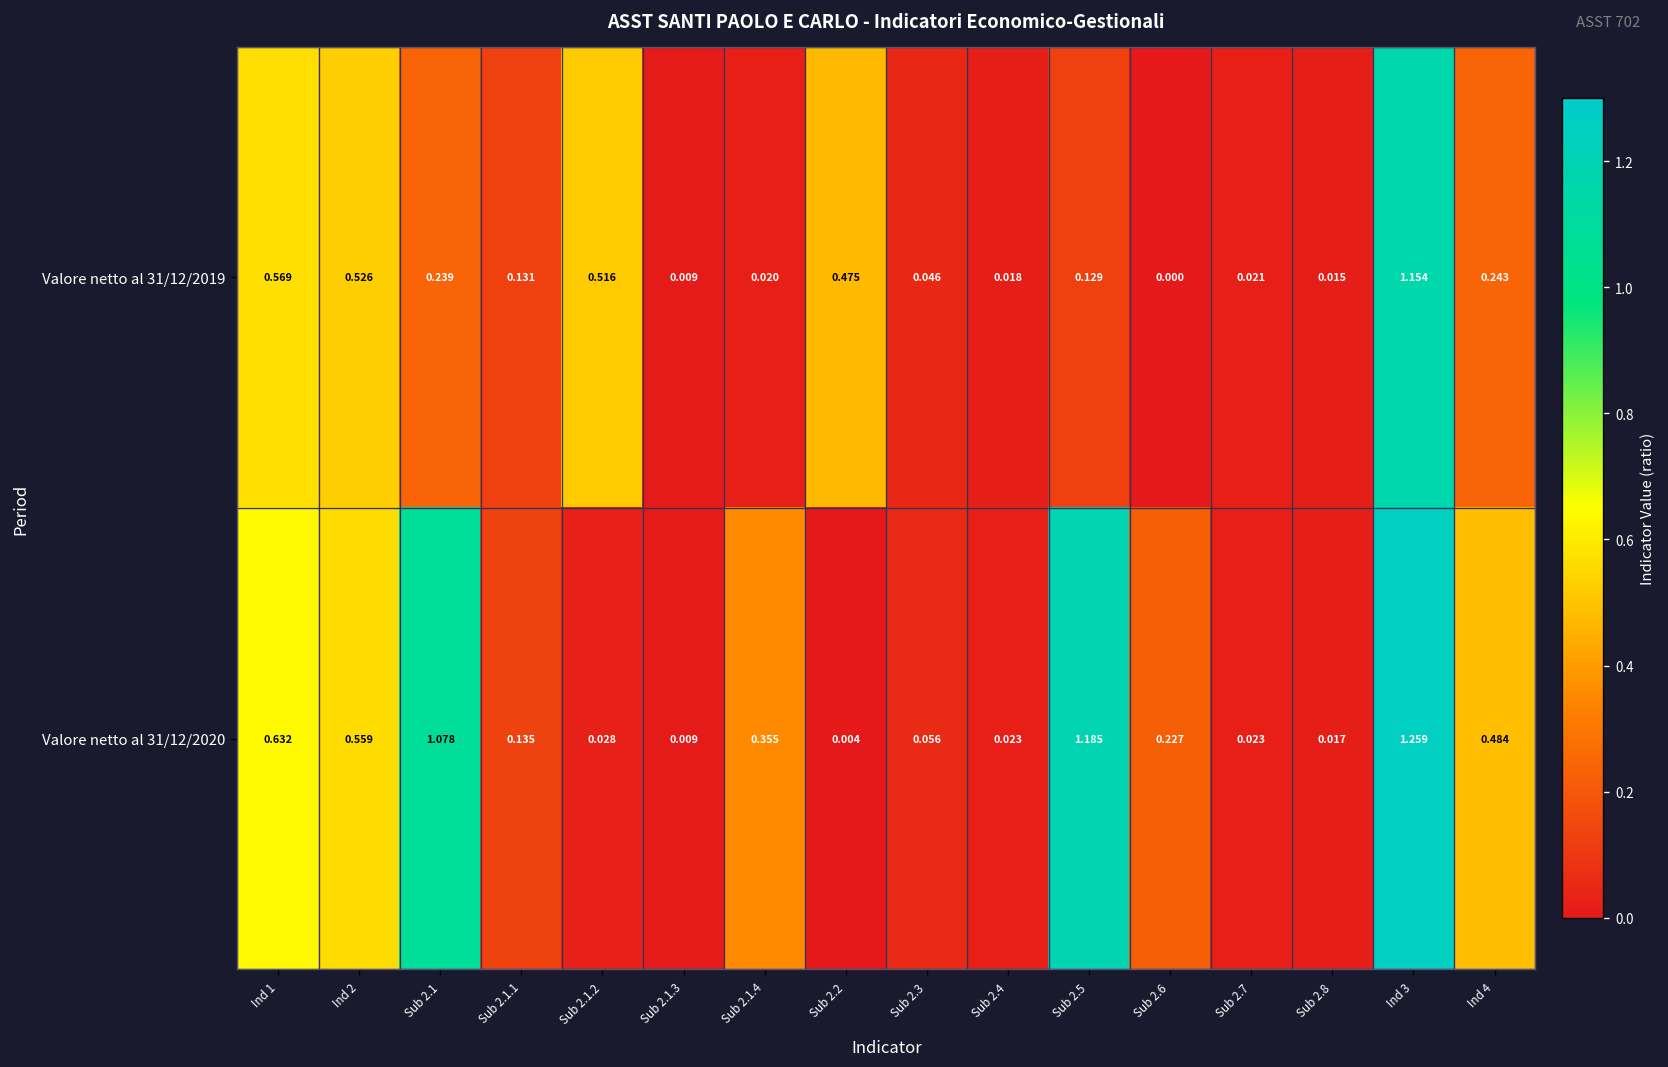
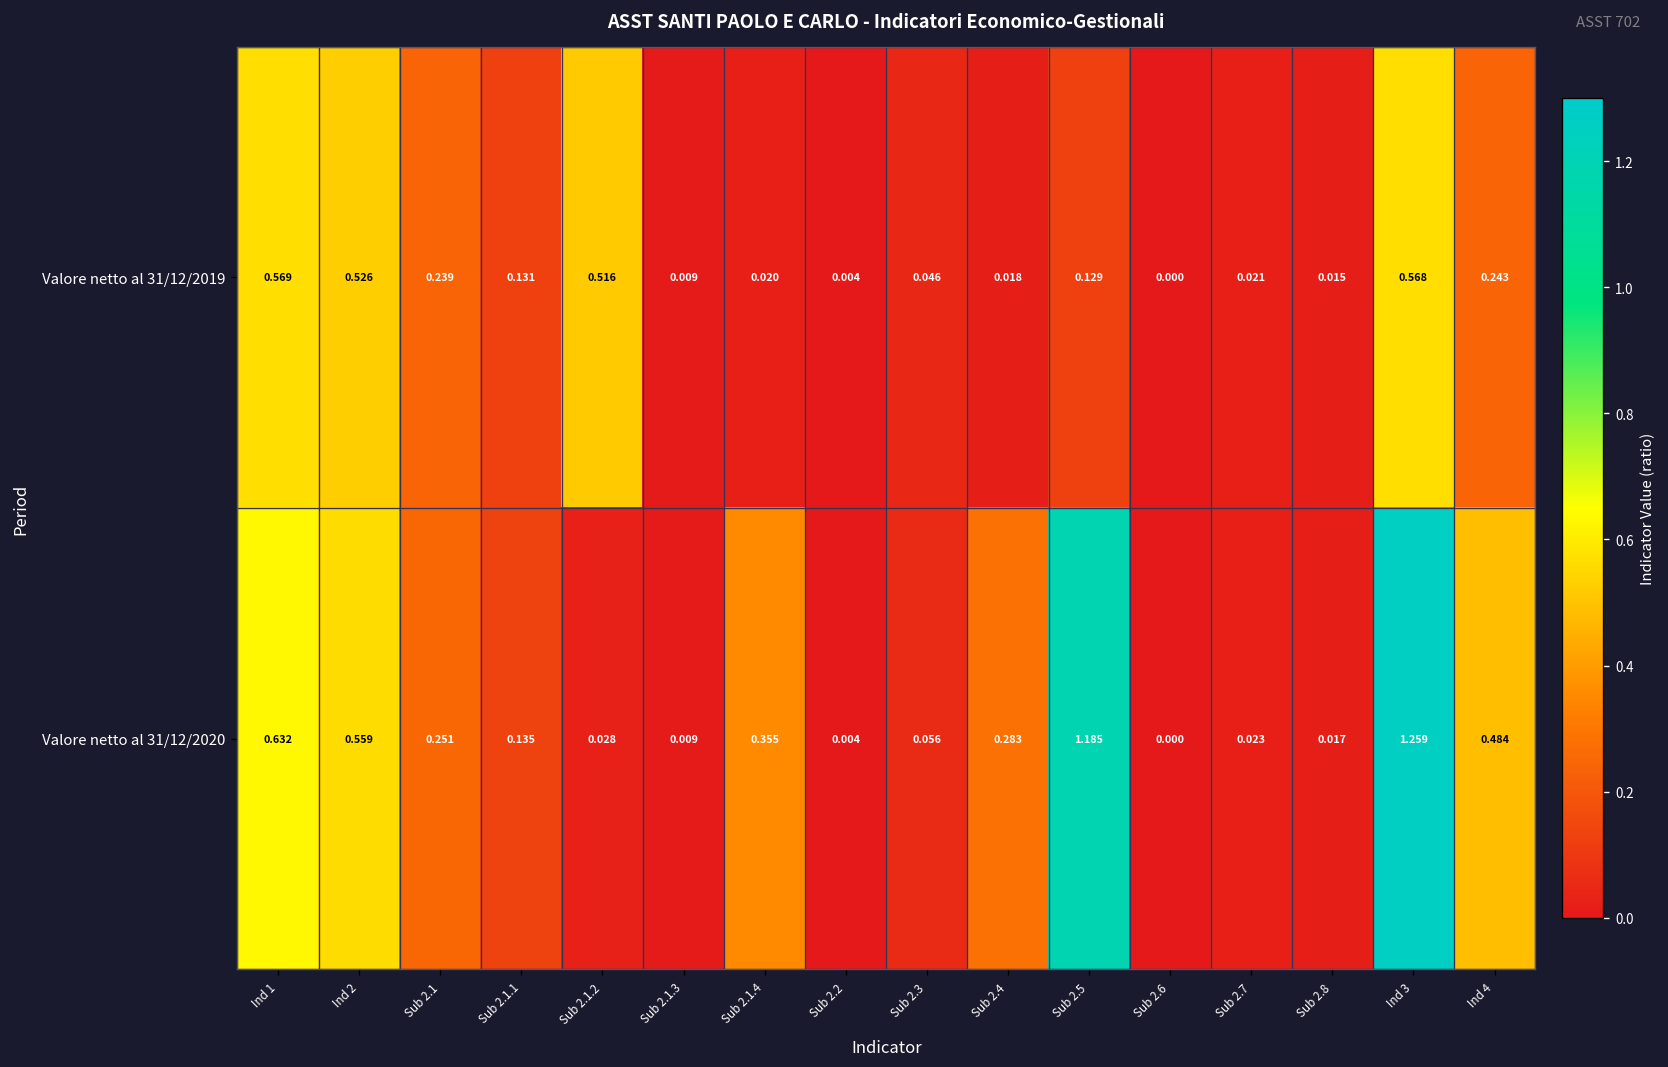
Valore netto al 31/12/2019, Sub 2.2: 0.475 -> 0.004
Valore netto al 31/12/2019, Ind 3: 1.154 -> 0.568
Valore netto al 31/12/2020, Sub 2.1: 1.078 -> 0.251
Valore netto al 31/12/2020, Sub 2.4: 0.023 -> 0.283
Valore netto al 31/12/2020, Sub 2.6: 0.227 -> 0.000
